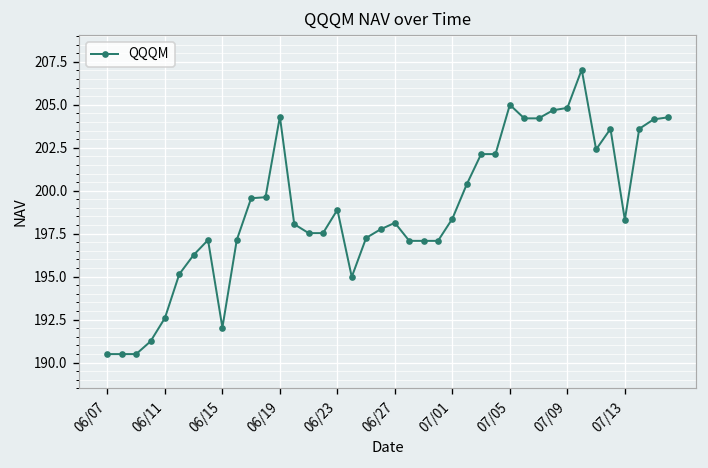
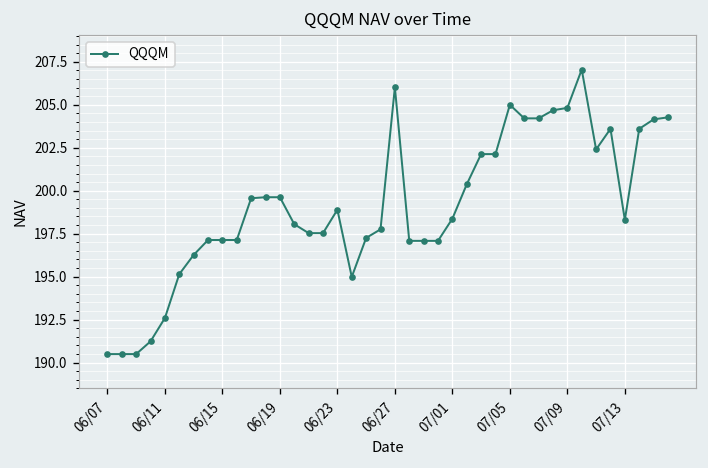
06/15: 192.0 -> 197.1
06/19: 204.3 -> 199.6
06/27: 198.1 -> 206.0
